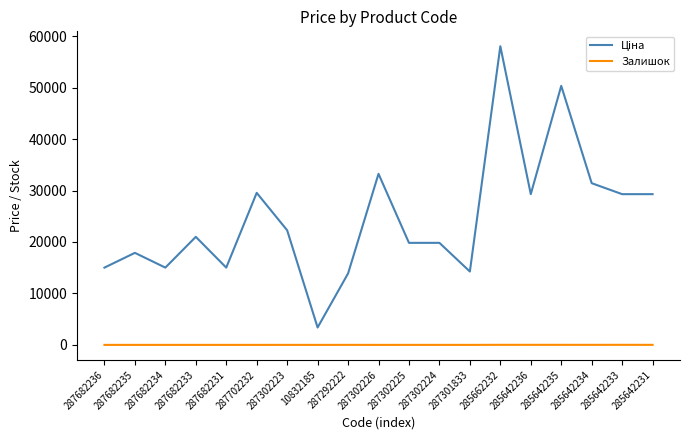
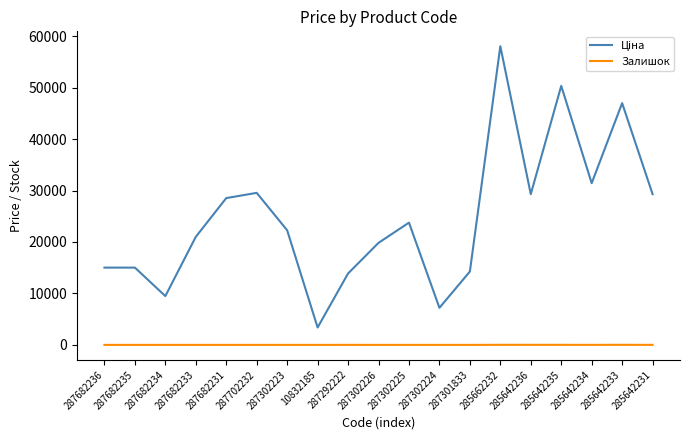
Ціна, 287682235: 18000 -> 15000
Ціна, 287682234: 15000 -> 9000
Ціна, 287682231: 15000 -> 29000
Ціна, 287302226: 33000 -> 20000
Ціна, 287302225: 20000 -> 24000
Ціна, 287302224: 20000 -> 7000
Ціна, 285642233: 29000 -> 47000
